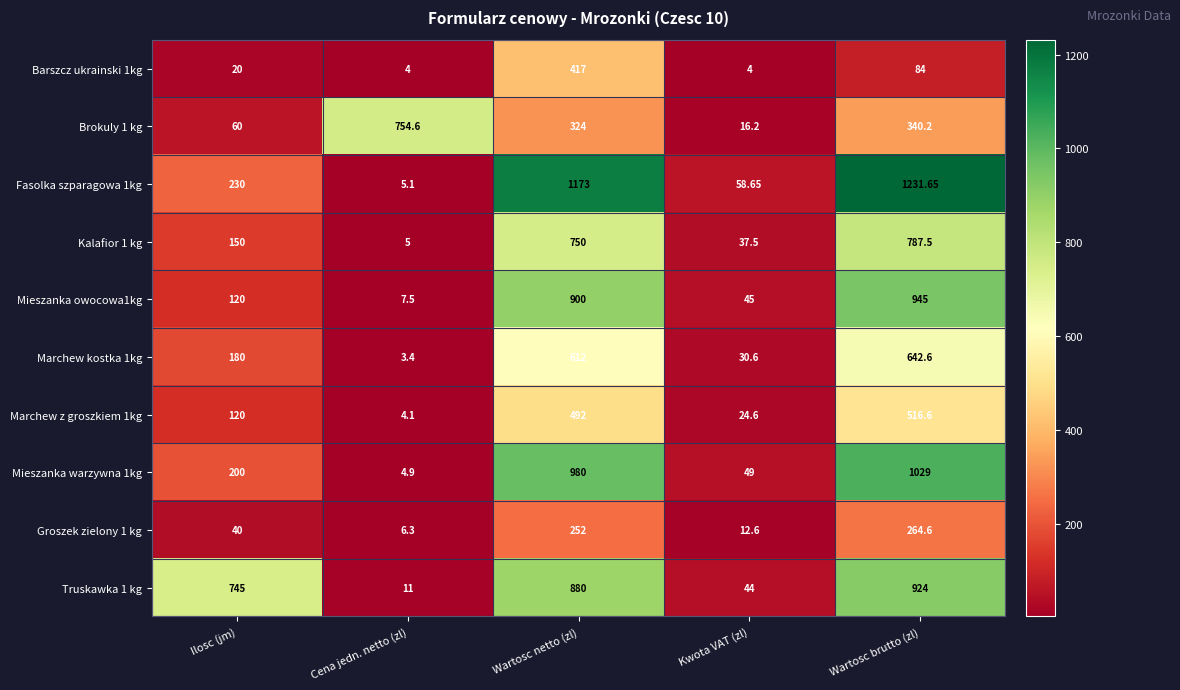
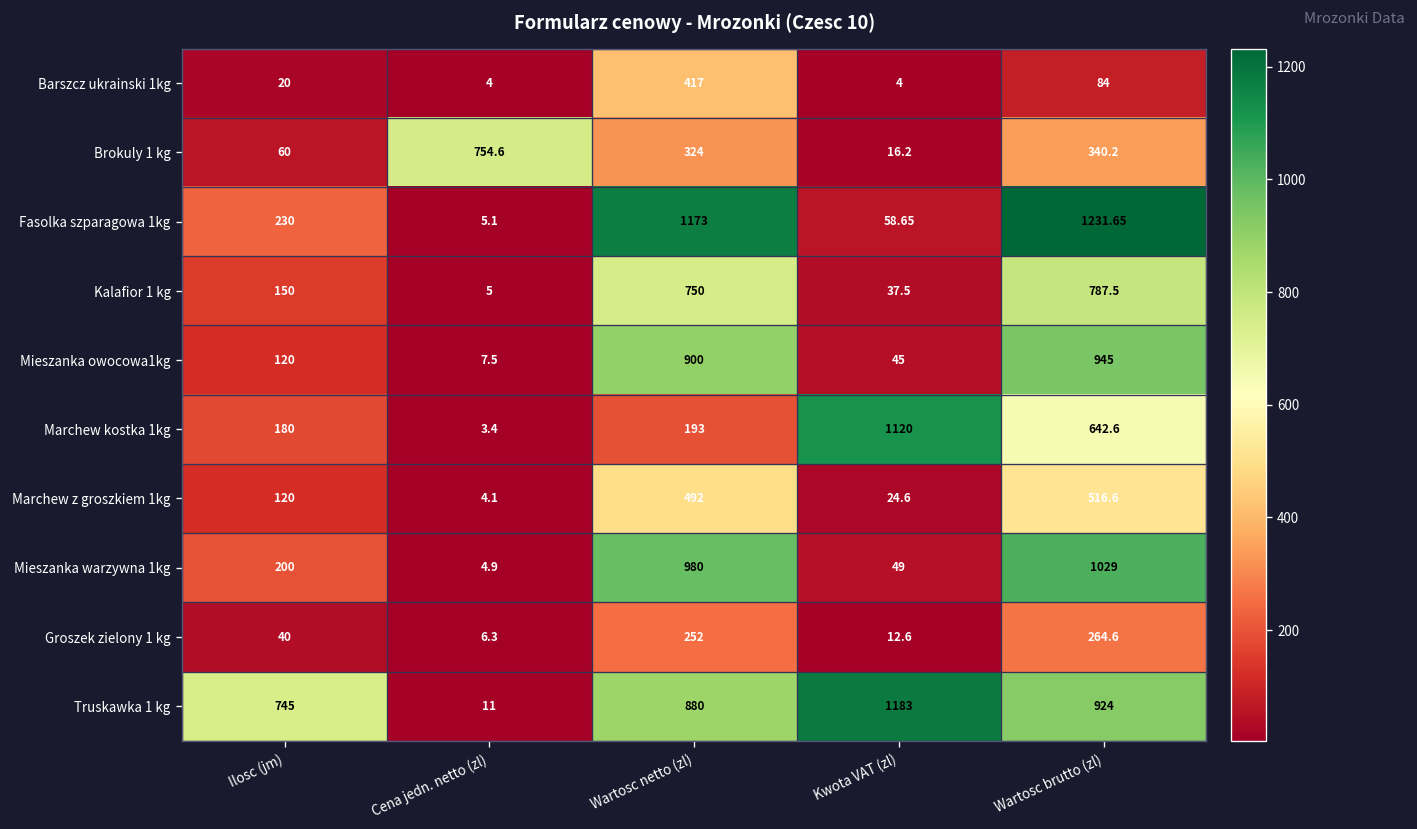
Marchew kostka 1kg, Wartosc netto (zl): 612 -> 193
Marchew kostka 1kg, Kwota VAT (zl): 30.6 -> 1120
Truskawka 1 kg, Kwota VAT (zl): 44 -> 1183
